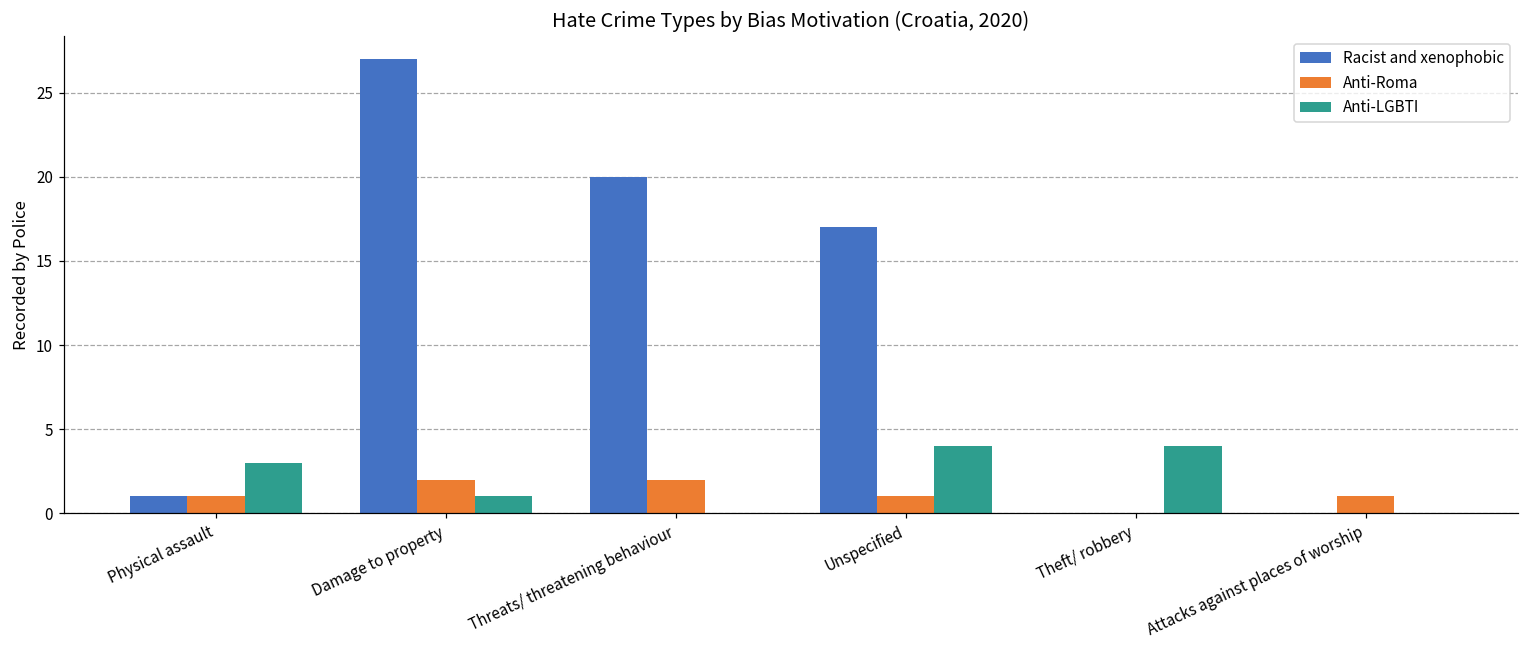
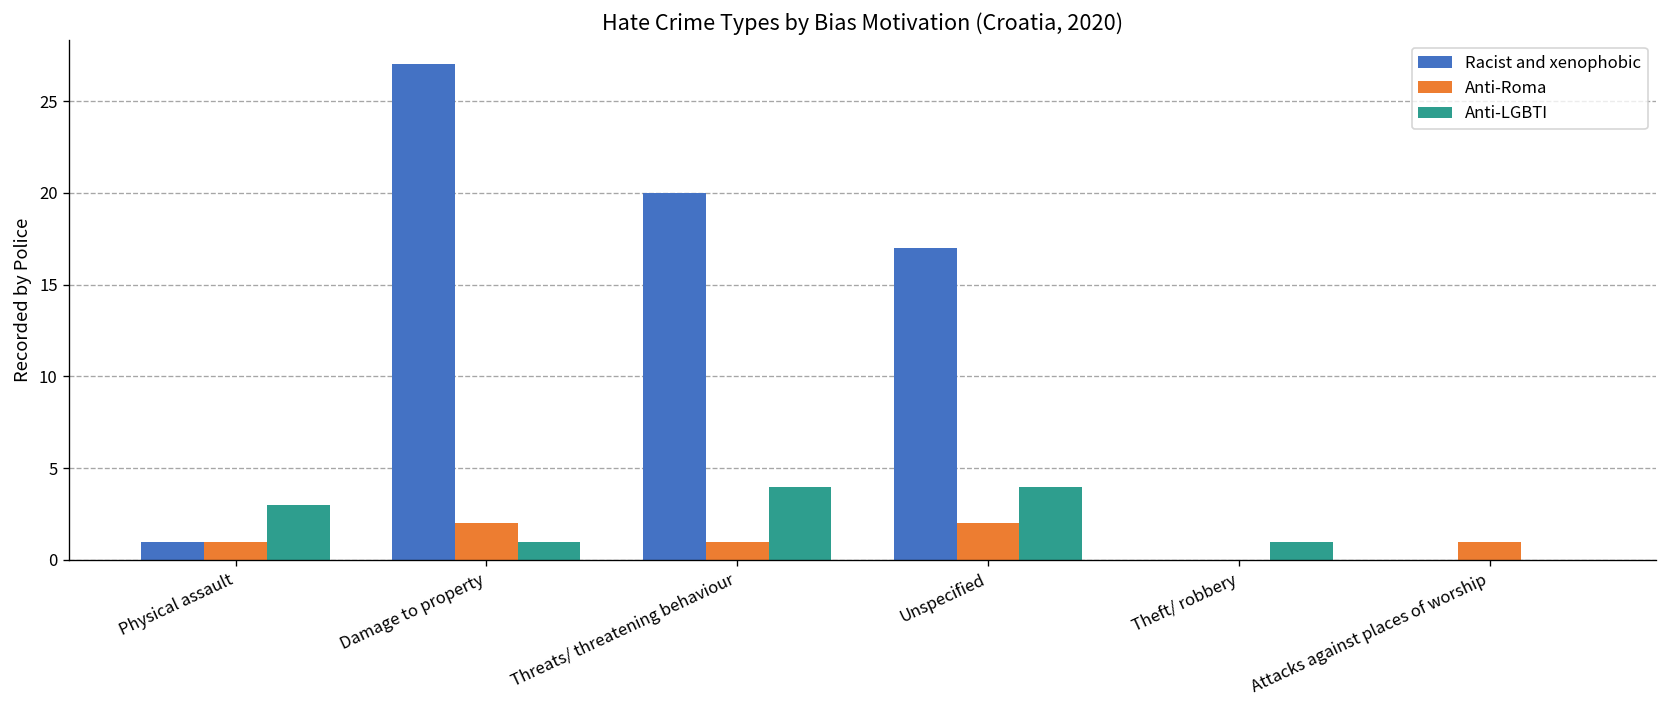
Anti-Roma, Threats/ threatening behaviour: 2 -> 1
Anti-LGBTI, Threats/ threatening behaviour: 0 -> 4
Anti-Roma, Unspecified: 1 -> 2
Anti-LGBTI, Theft/ robbery: 4 -> 1
